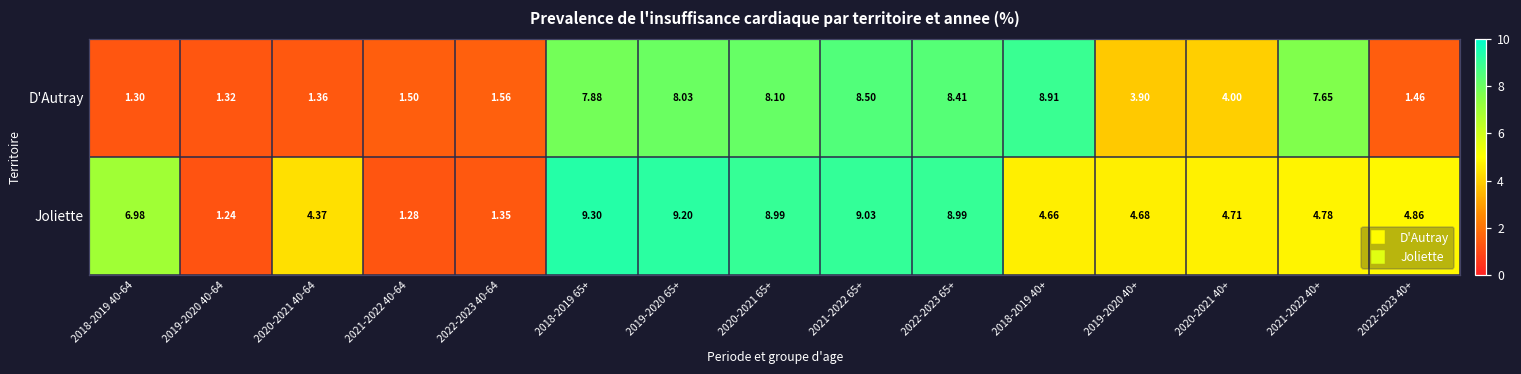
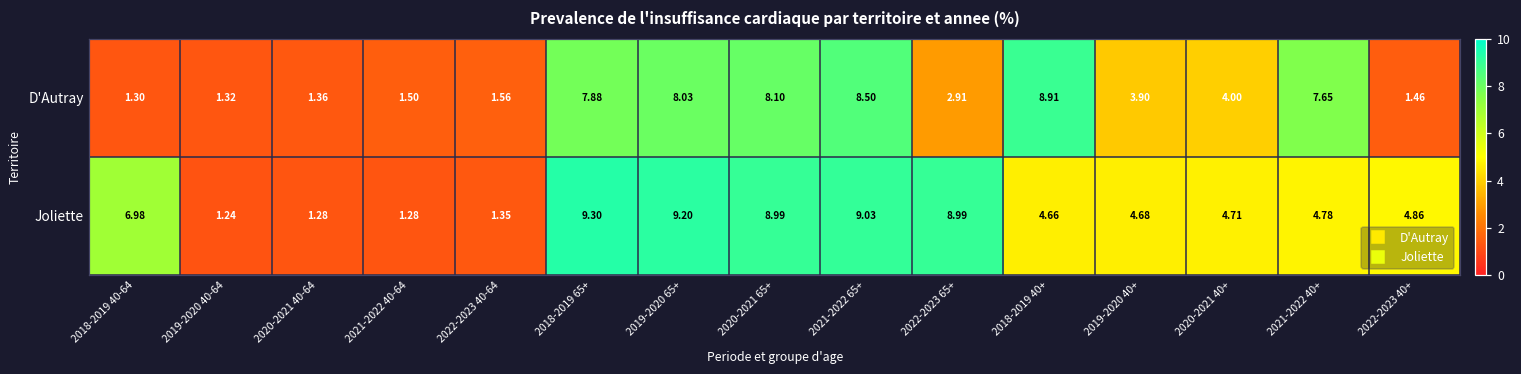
D'Autray, 2022-2023 65+: 8.41 -> 2.91
Joliette, 2020-2021 40-64: 4.37 -> 1.28
